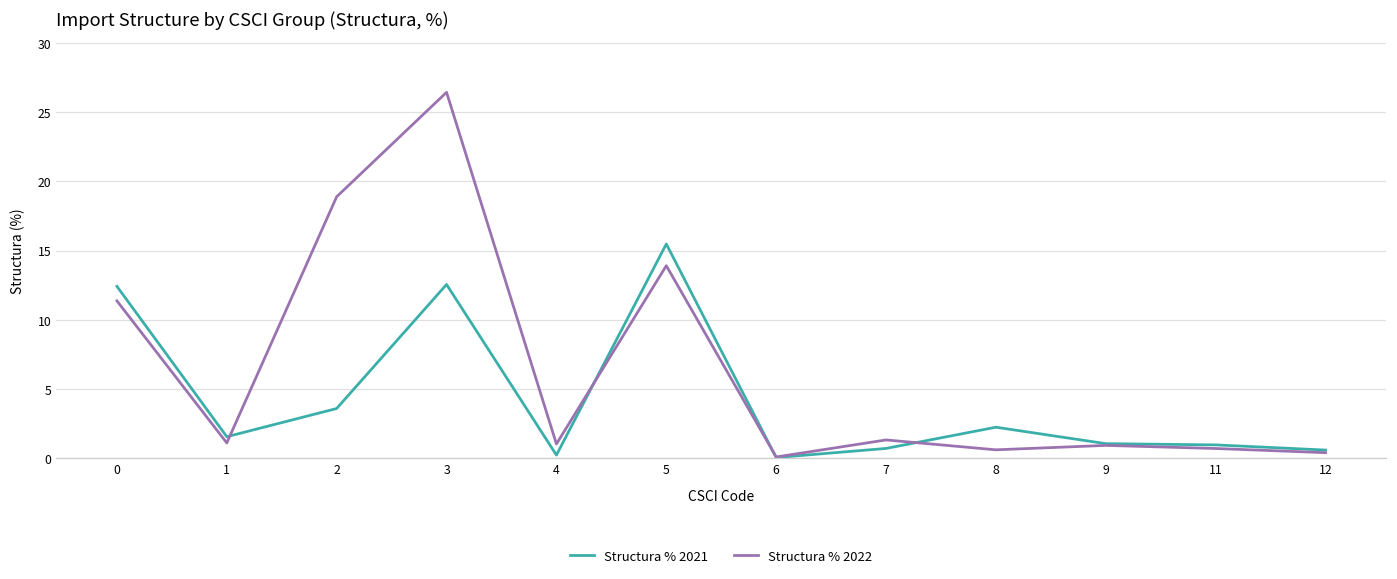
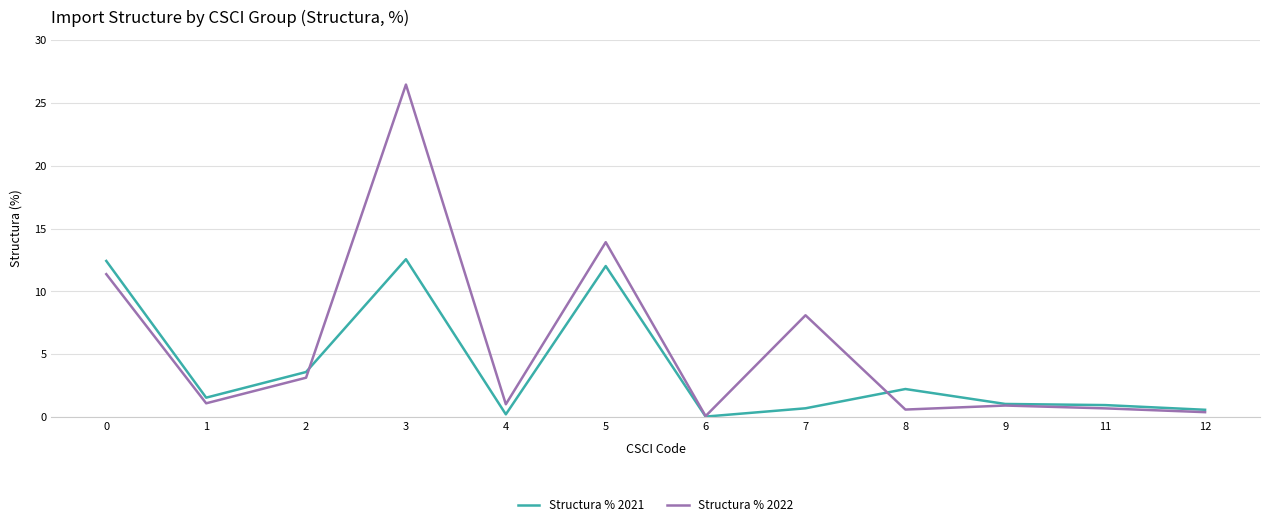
Structura % 2022, 2: 18.9 -> 3.1
Structura % 2021, 5: 15.5 -> 12.0
Structura % 2022, 7: 1.3 -> 8.1
